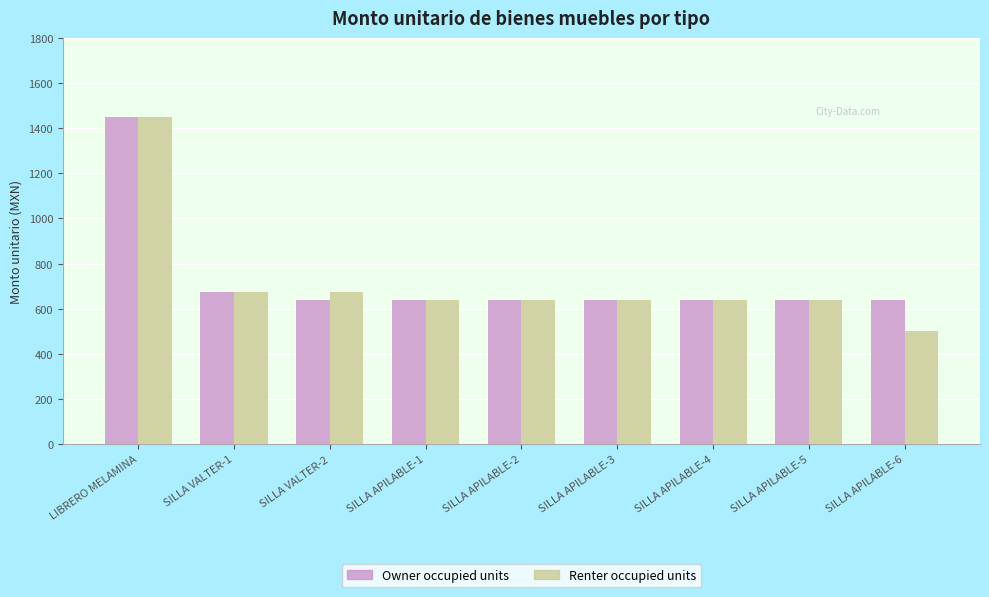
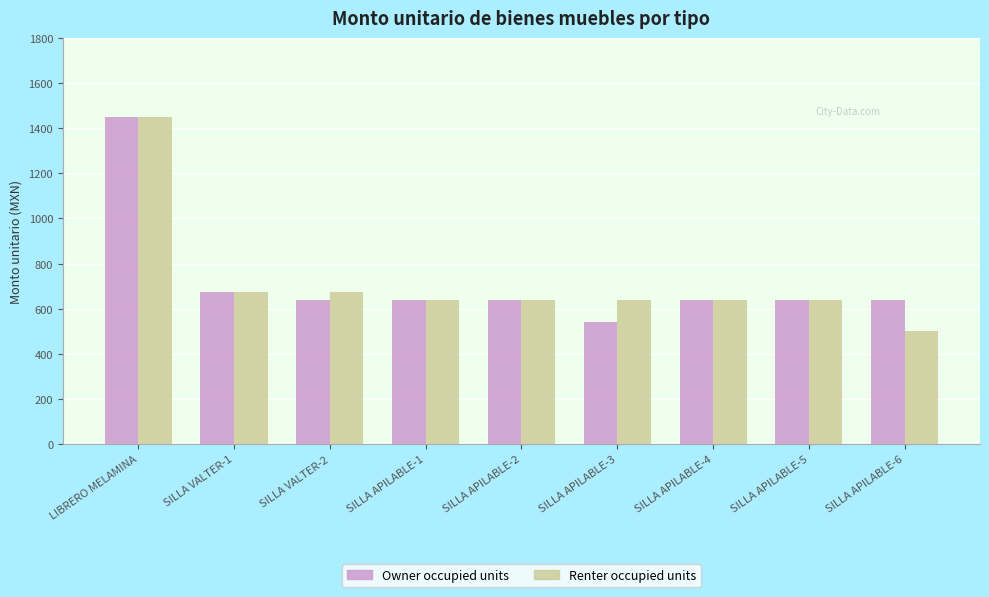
Owner occupied units, SILLA APILABLE-3: 640 -> 540
